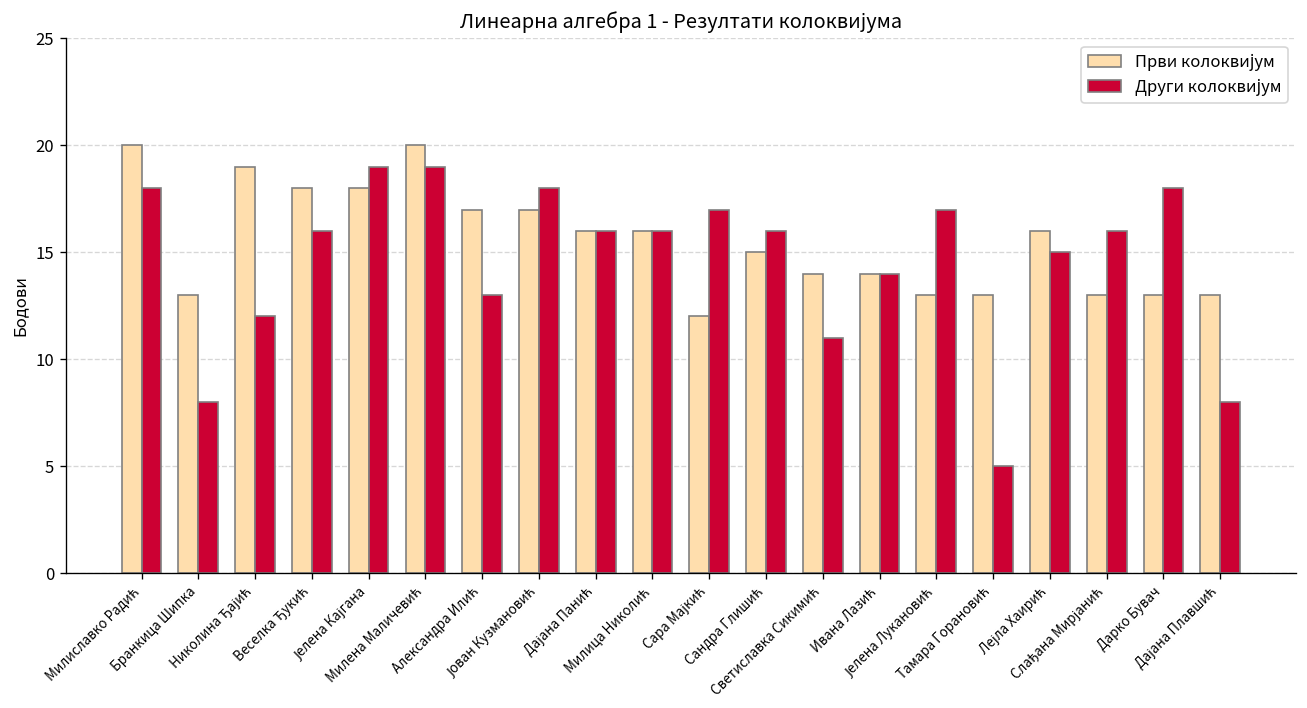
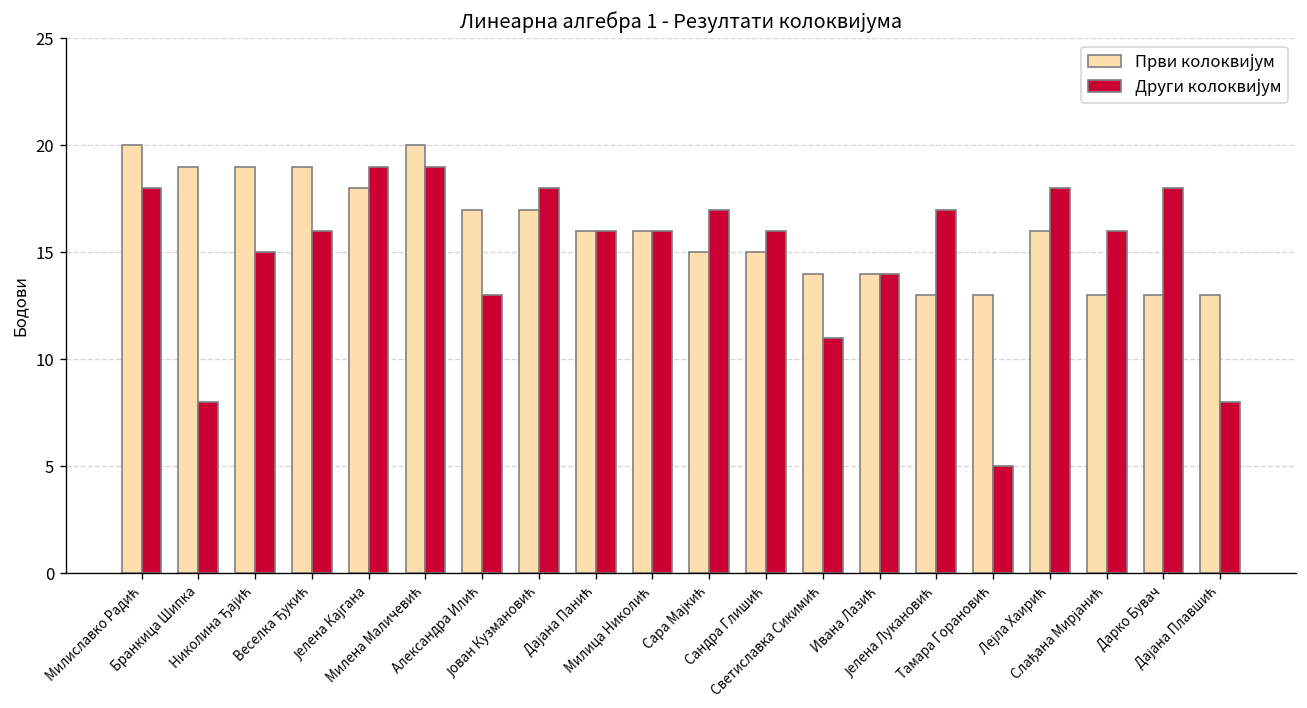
Први колоквијум, Бранкица Шипка: 13 -> 19
Други колоквијум, Николина Ђајић: 12 -> 15
Први колоквијум, Веселка Ђукић: 18 -> 19
Први колоквијум, Сара Мајкић: 12 -> 15
Други колоквијум, Лејла Хаирић: 15 -> 18
